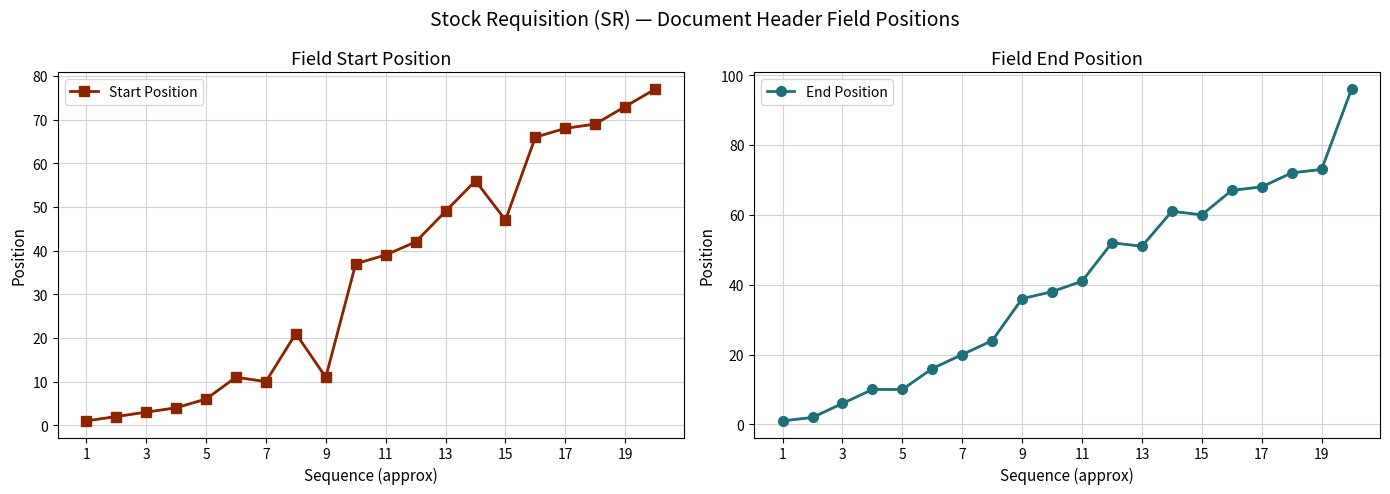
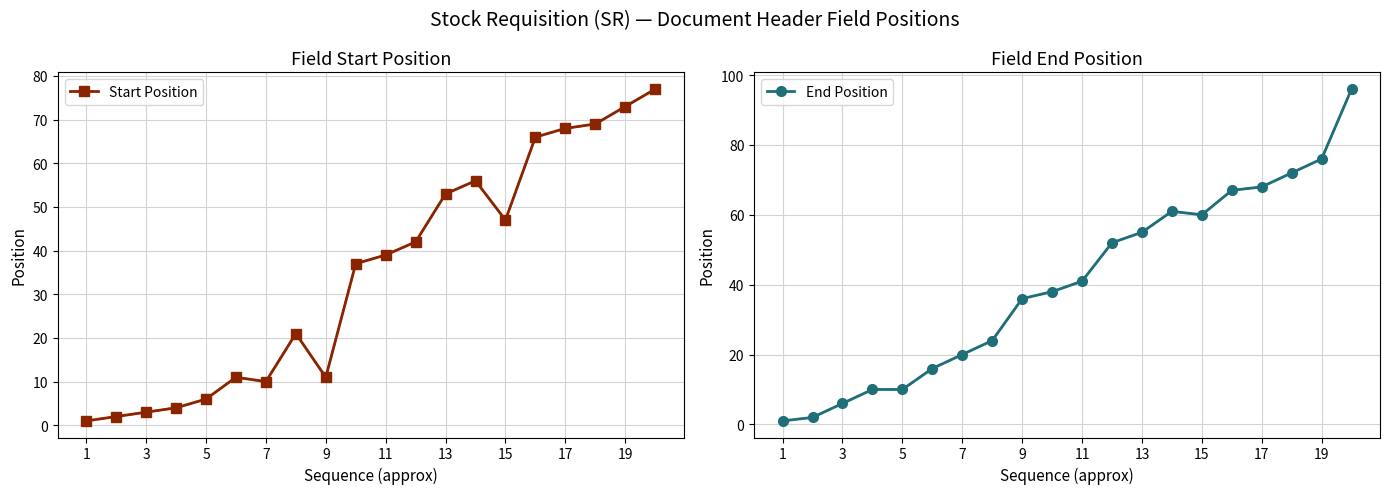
Field Start Position, 13: 49 -> 53
Field End Position, 13: 51 -> 55
Field End Position, 19: 73 -> 76
